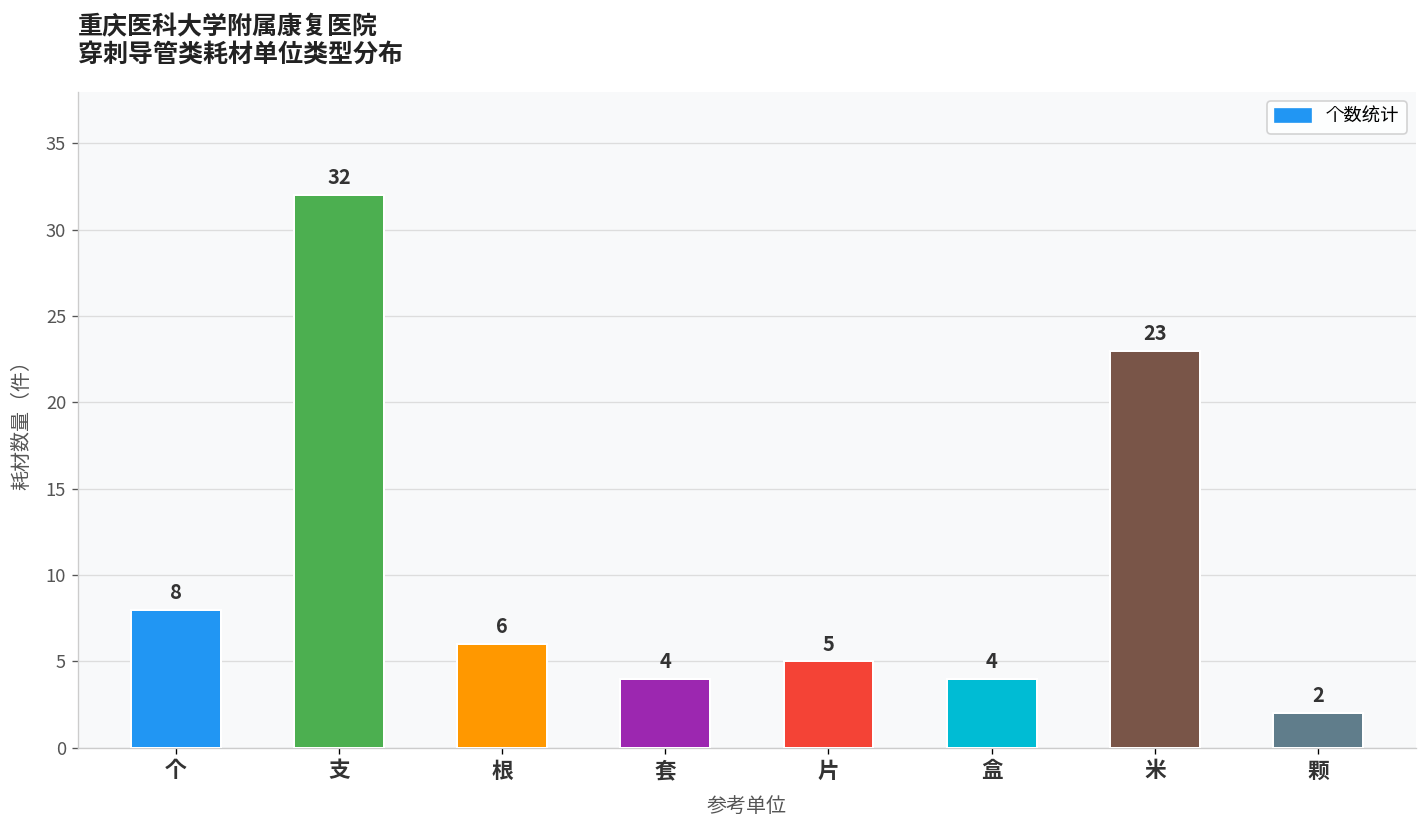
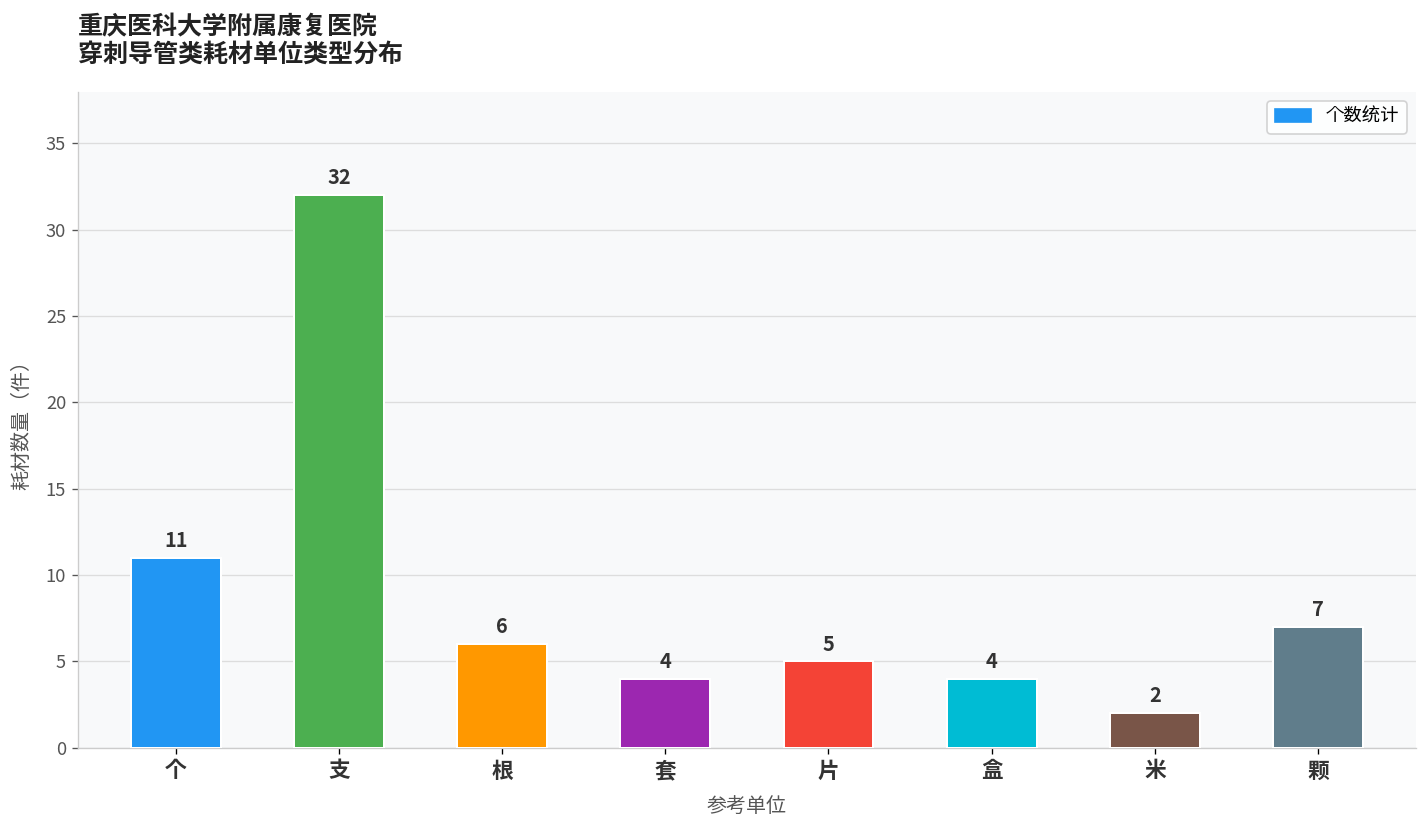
个: 8 -> 11
米: 23 -> 2
颗: 2 -> 7
